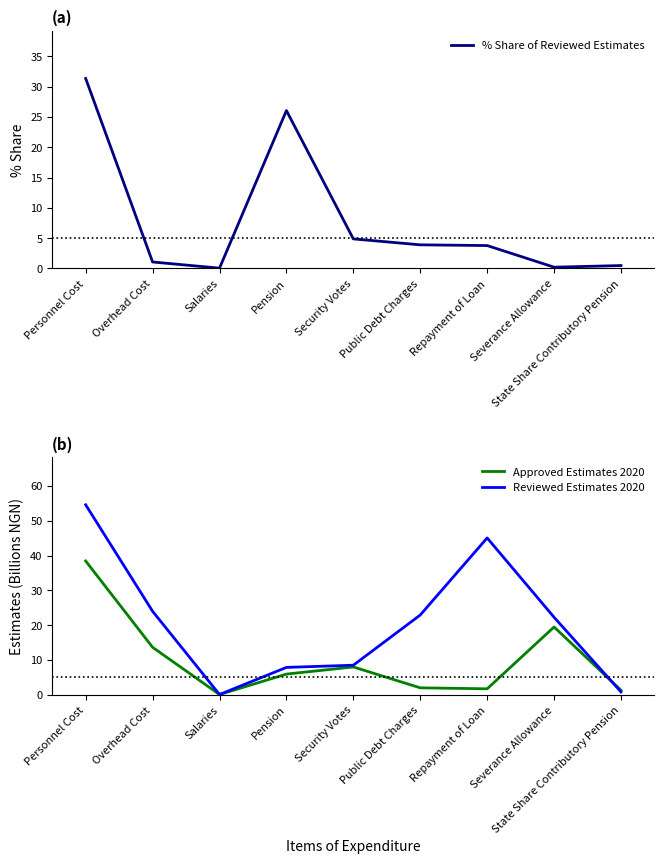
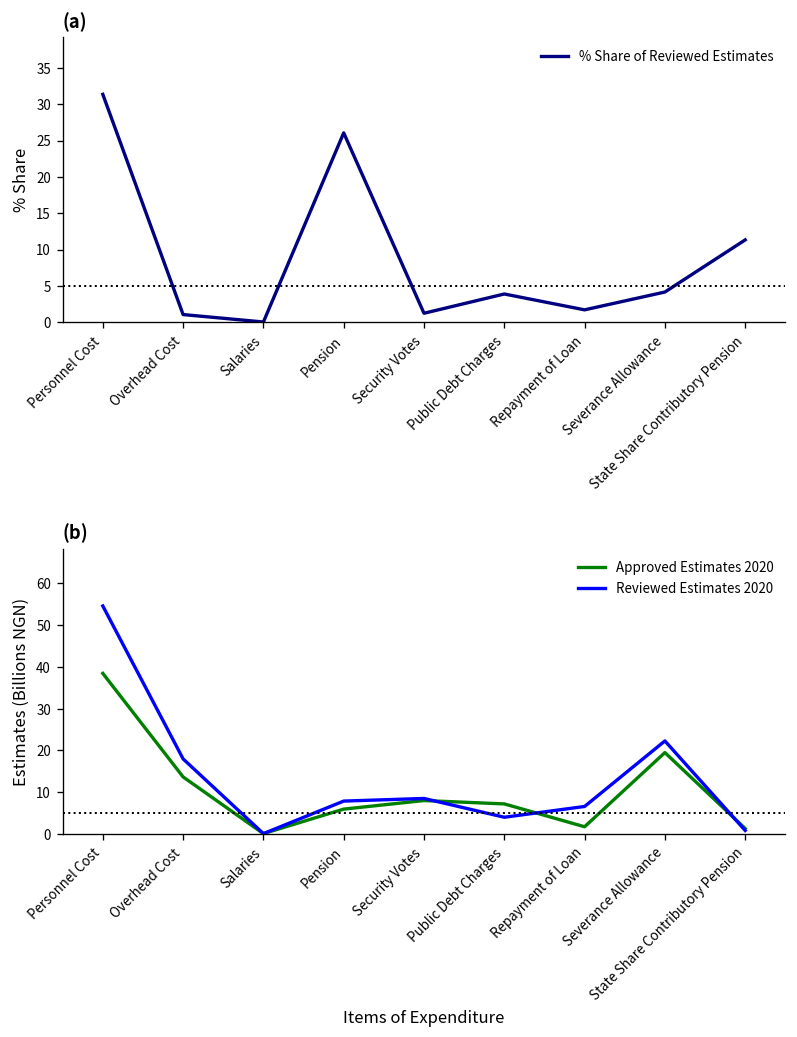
(a), Security Votes: 5 -> 1
(a), Repayment of Loan: 4 -> 2
(a), Severance Allowance: 0 -> 4
(a), State Share Contributory Pension: 0 -> 11
(b), Reviewed Estimates 2020, Overhead Cost: 24 -> 18
(b), Approved Estimates 2020, Public Debt Charges: 2 -> 7
(b), Reviewed Estimates 2020, Public Debt Charges: 23 -> 4
(b), Reviewed Estimates 2020, Repayment of Loan: 45 -> 7
